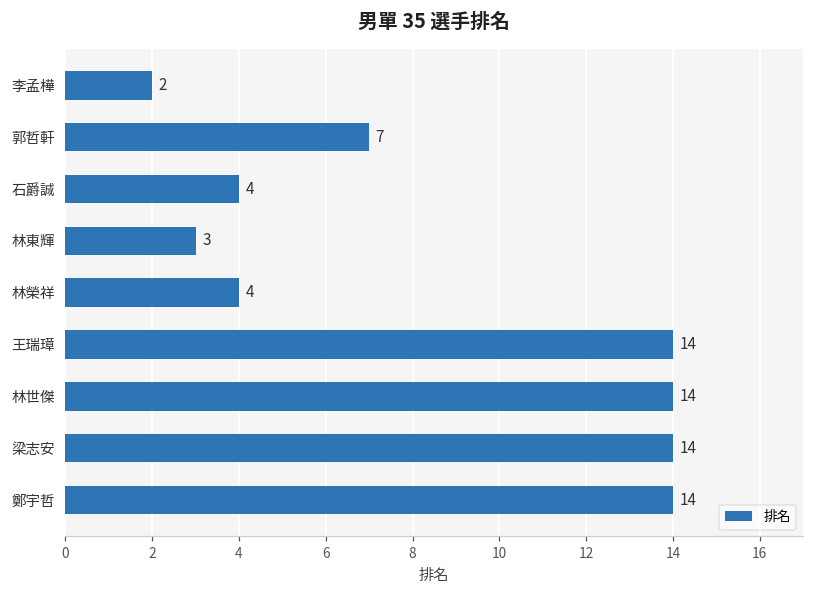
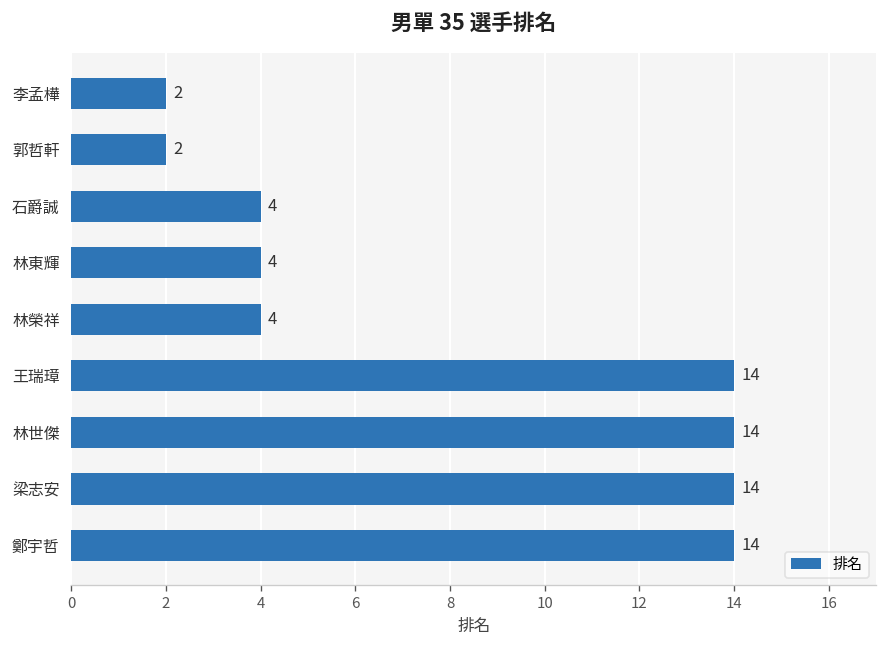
郭哲軒: 7 -> 2
林東輝: 3 -> 4
